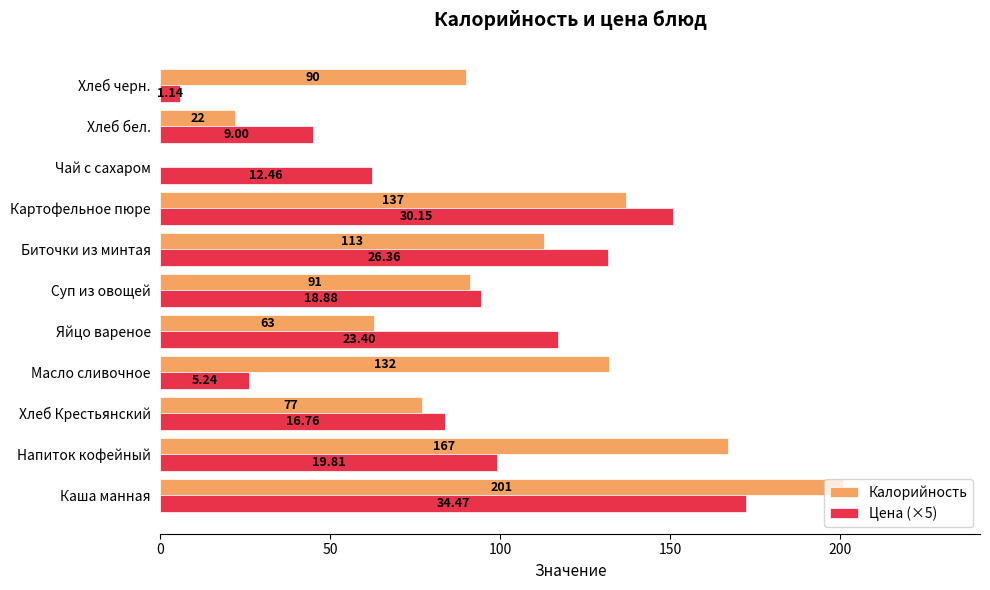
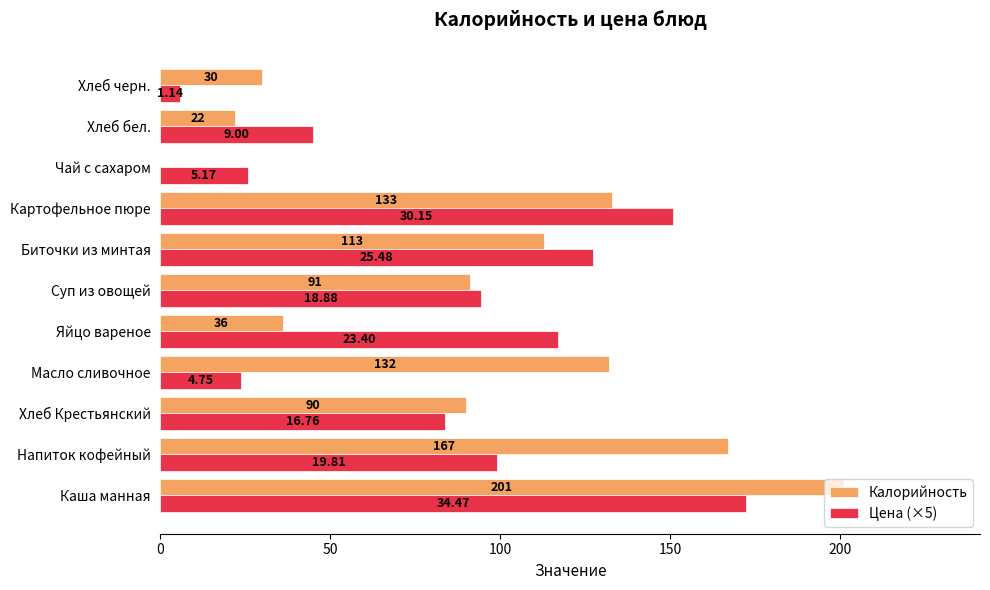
Калорийность, Хлеб черн.: 90 -> 30
Цена (×5), Чай с сахаром: 12.46 -> 5.17
Калорийность, Картофельное пюре: 137 -> 133
Цена (×5), Биточки из минтая: 26.36 -> 25.48
Калорийность, Яйцо вареное: 63 -> 36
Цена (×5), Масло сливочное: 5.24 -> 4.75
Калорийность, Хлеб Крестьянский: 77 -> 90
